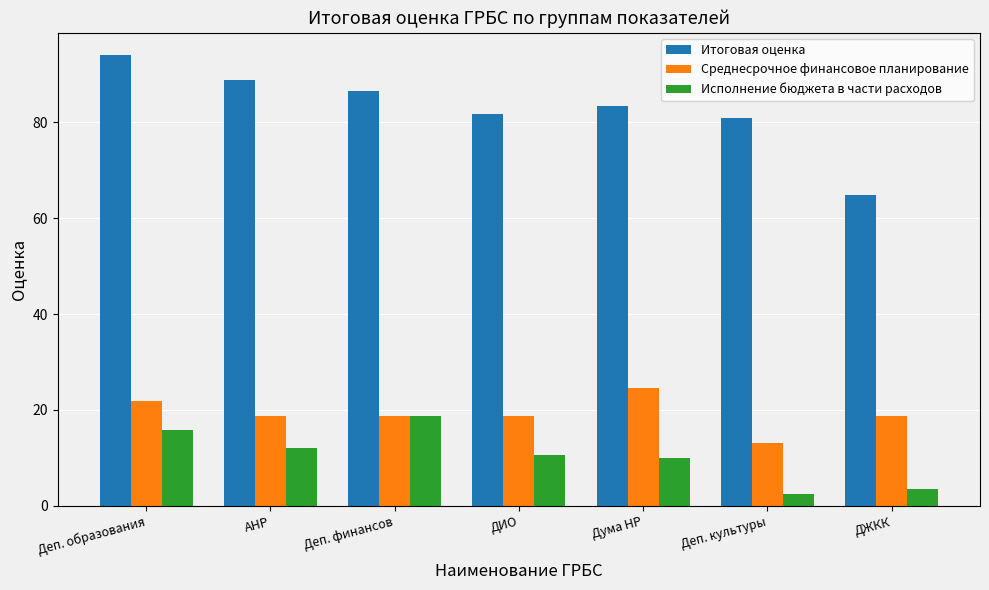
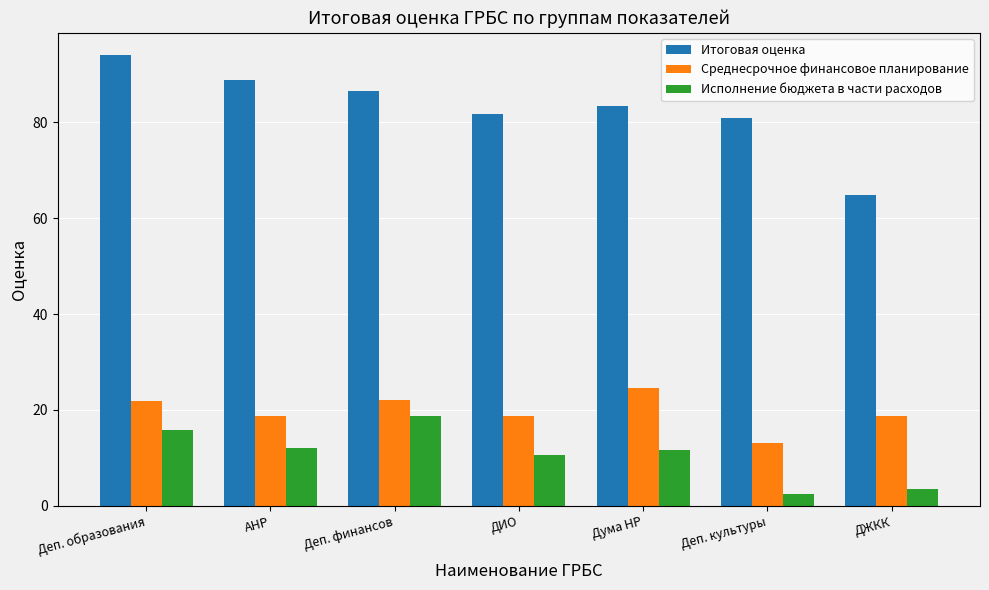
Среднесрочное финансовое планирование, Деп. финансов: 19 -> 22
Исполнение бюджета в части расходов, Дума НР: 10 -> 12
